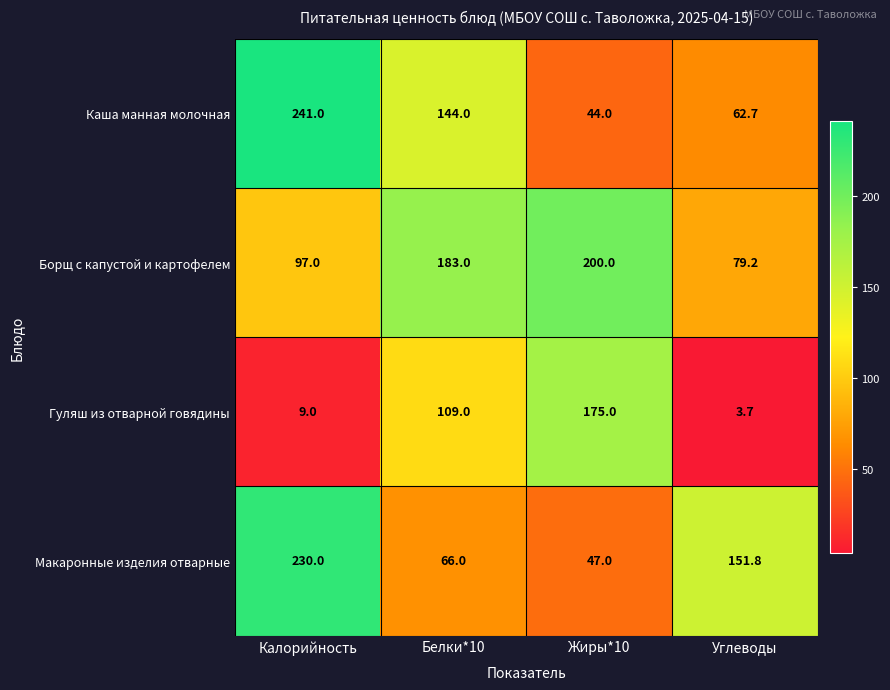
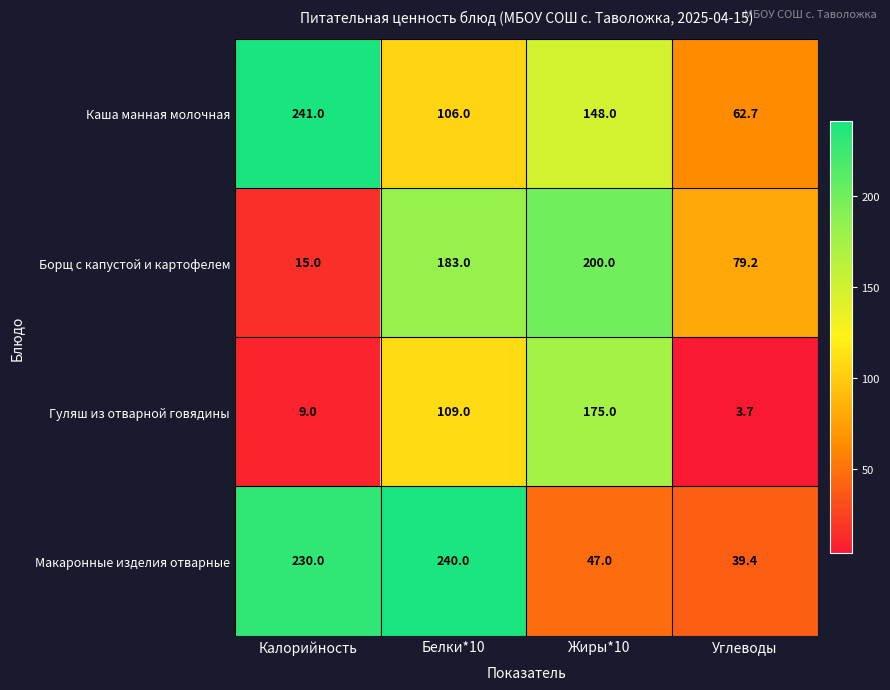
Каша манная молочная, Белки*10: 144.0 -> 106.0
Каша манная молочная, Жиры*10: 44.0 -> 148.0
Борщ с капустой и картофелем, Калорийность: 97.0 -> 15.0
Макаронные изделия отварные, Белки*10: 66.0 -> 240.0
Макаронные изделия отварные, Углеводы: 151.8 -> 39.4
